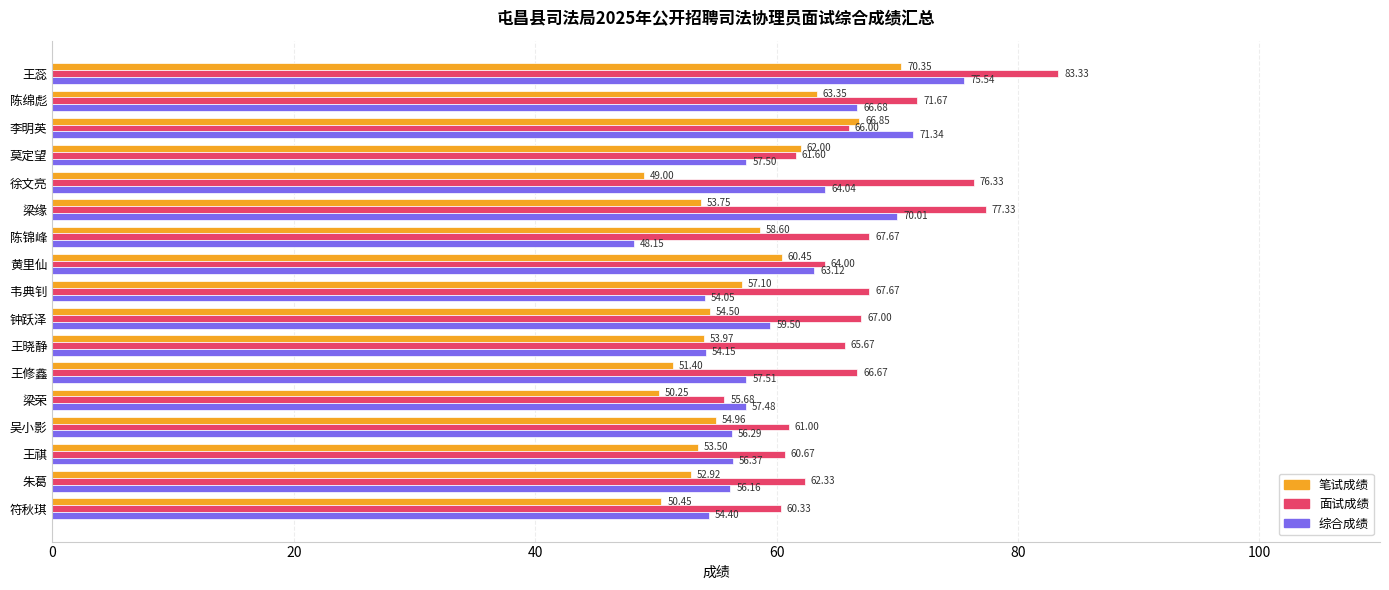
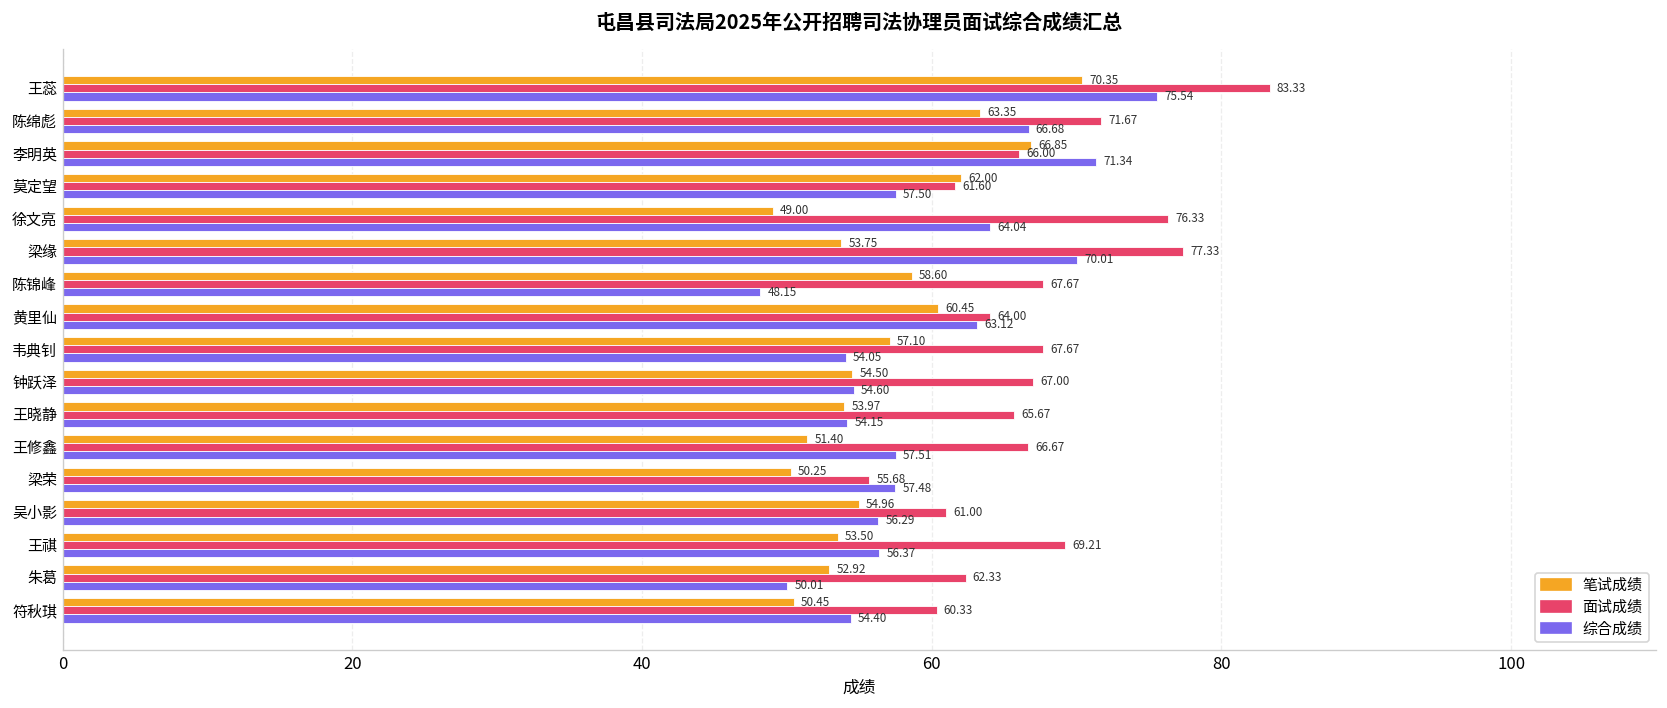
综合成绩, 钟跃泽: 59.50 -> 54.60
面试成绩, 王祺: 60.67 -> 69.21
综合成绩, 朱葛: 56.16 -> 50.01
